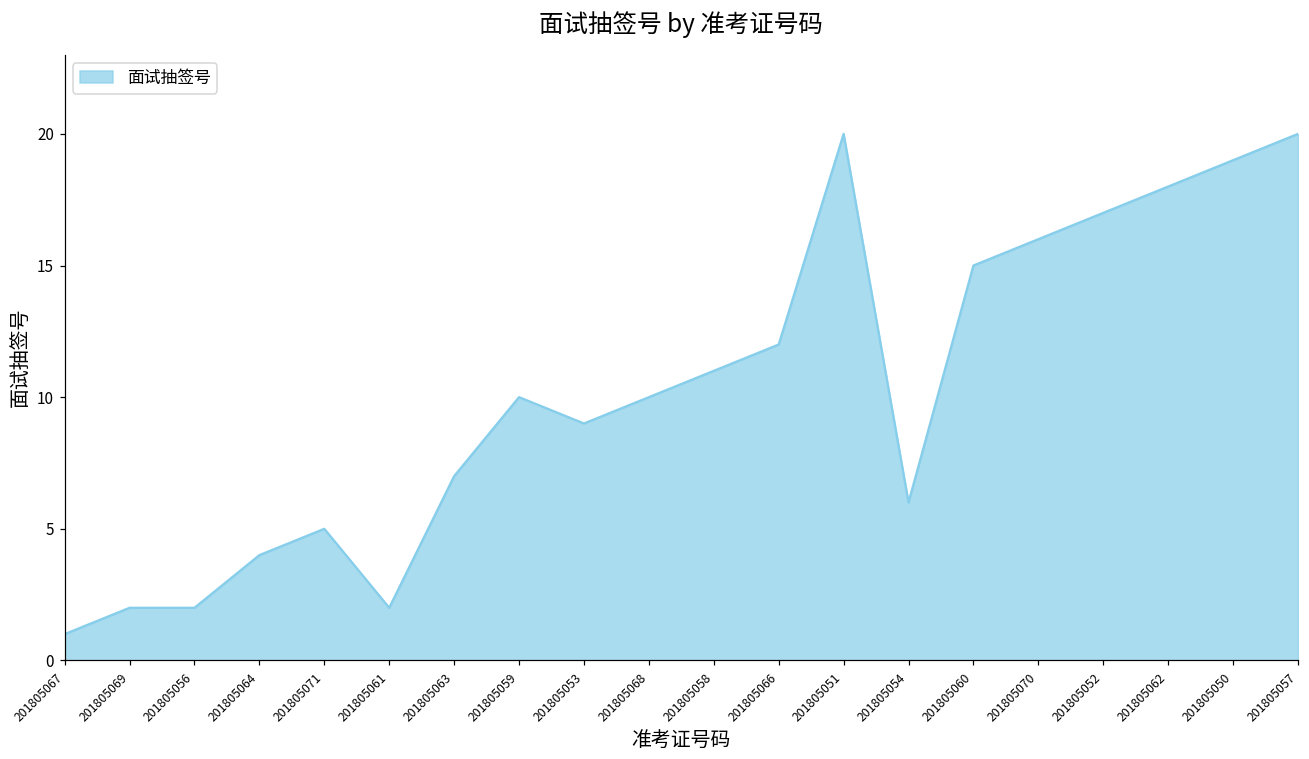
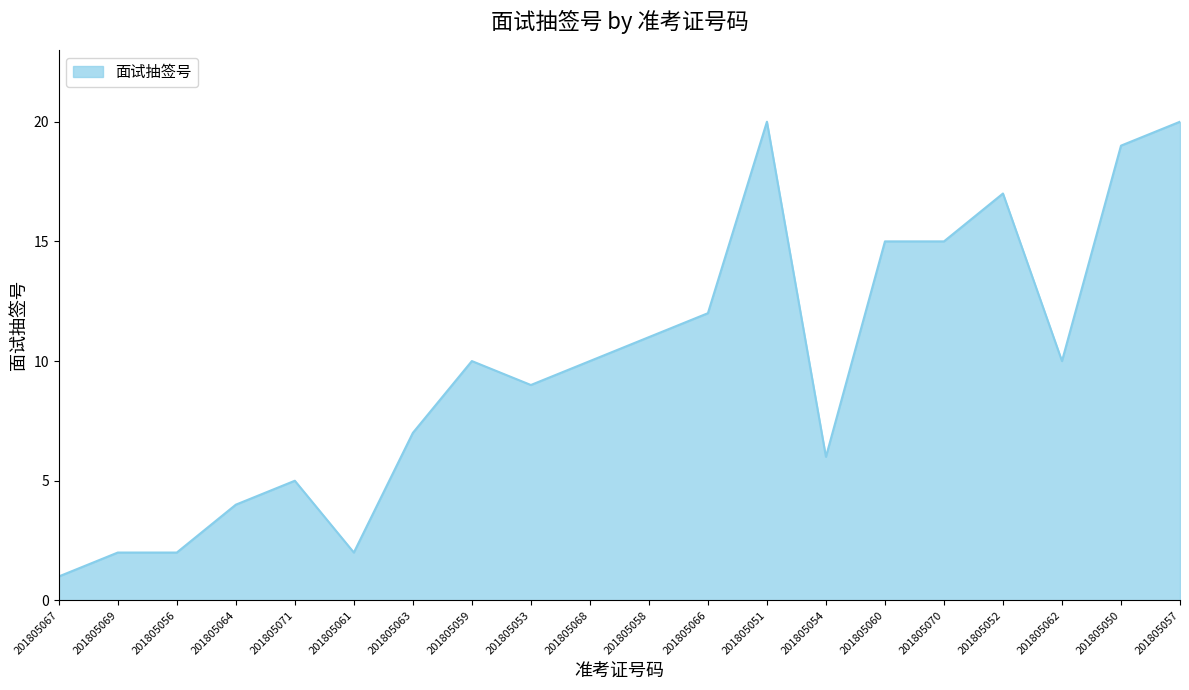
201805070: 16 -> 15
201805062: 18 -> 10
